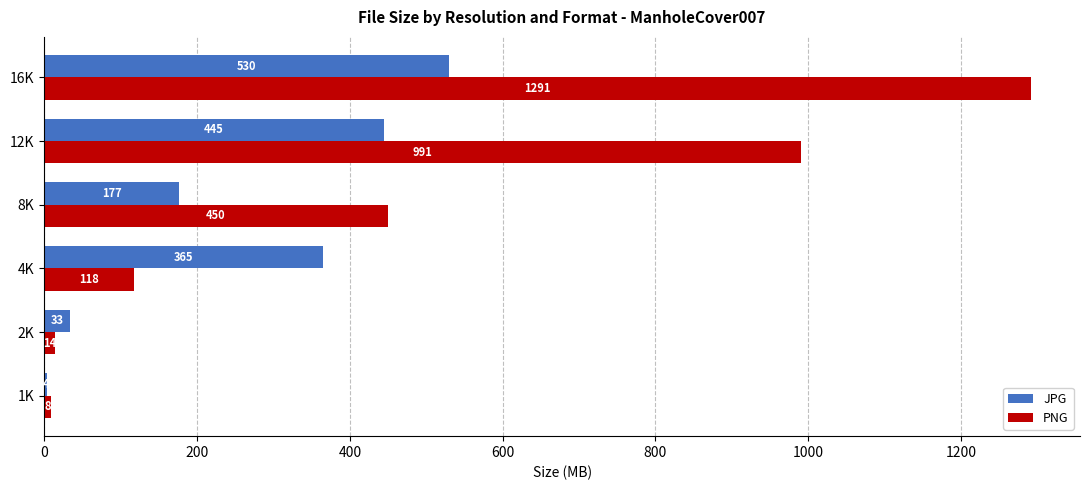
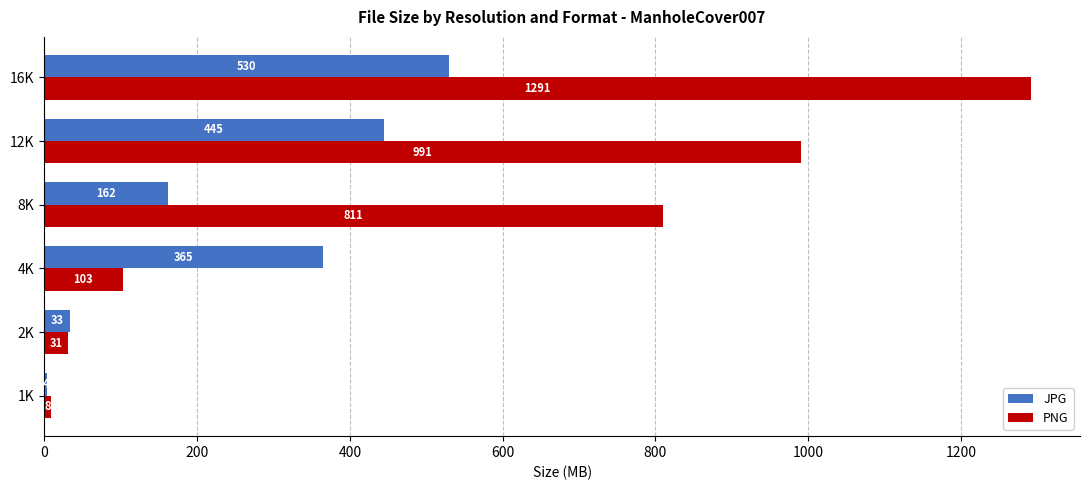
JPG, 8K: 177 -> 162
PNG, 8K: 450 -> 811
PNG, 4K: 118 -> 103
PNG, 2K: 14 -> 31
